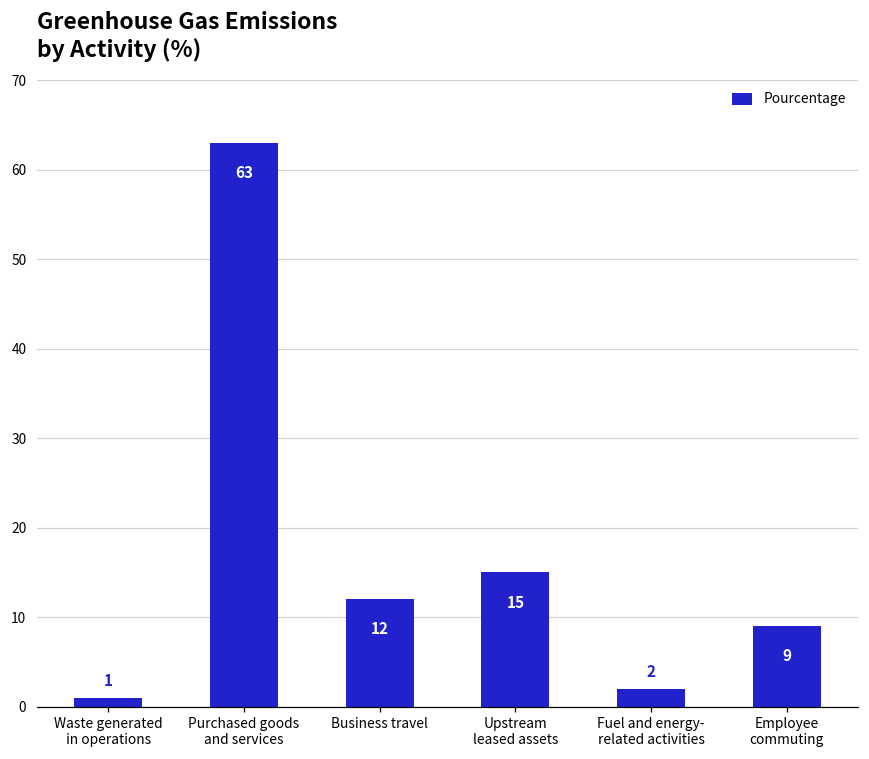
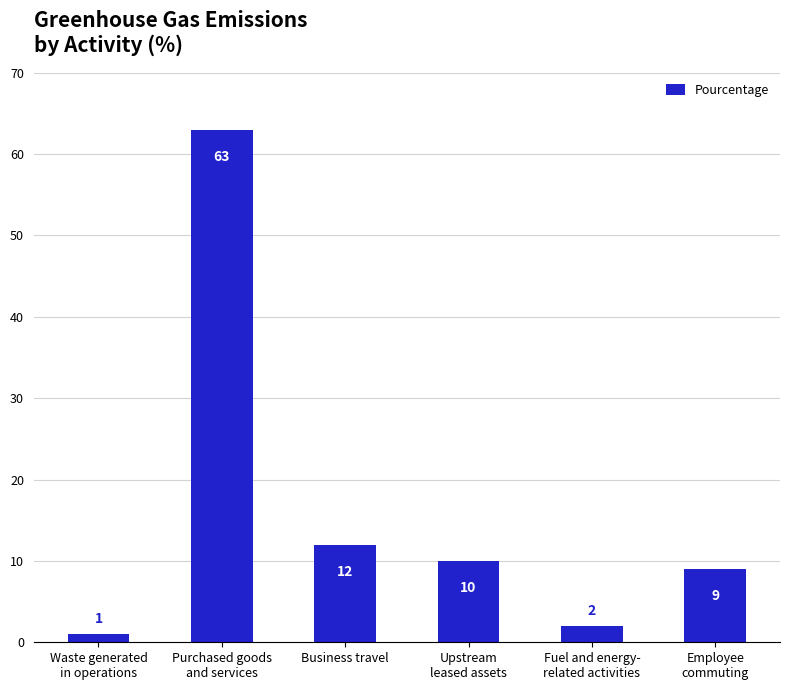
Upstream leased assets: 15 -> 10
